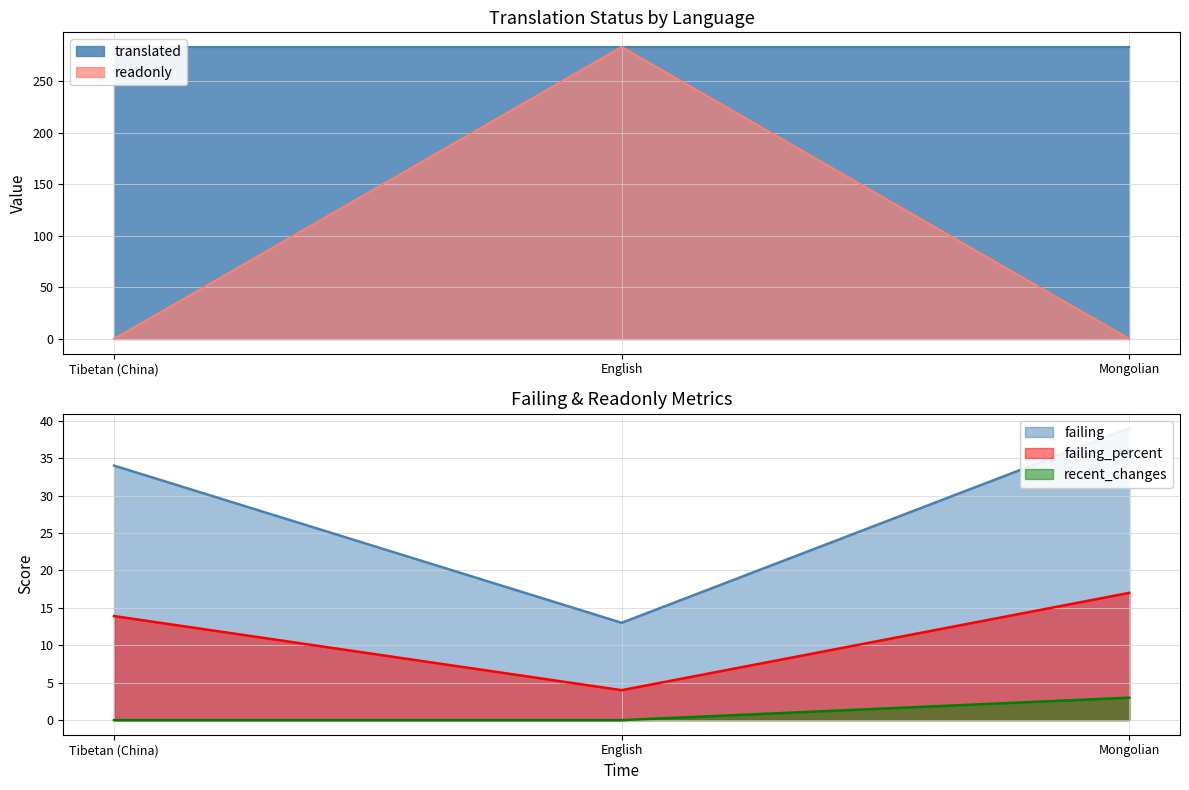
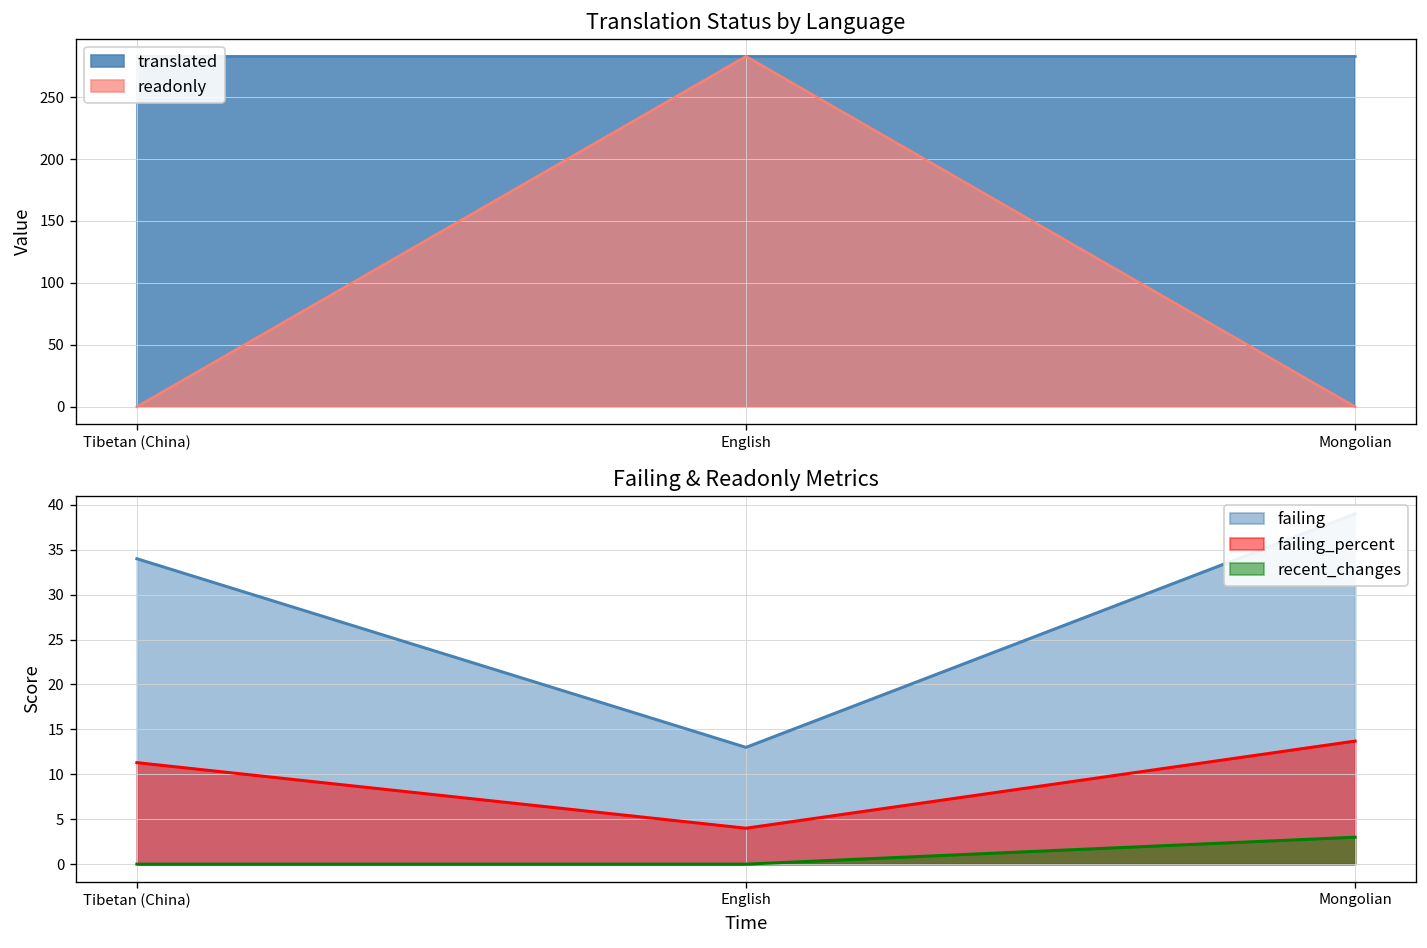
Failing & Readonly Metrics, failing_percent, Tibetan (China): 14 -> 11
Failing & Readonly Metrics, failing_percent, Mongolian: 17 -> 14
